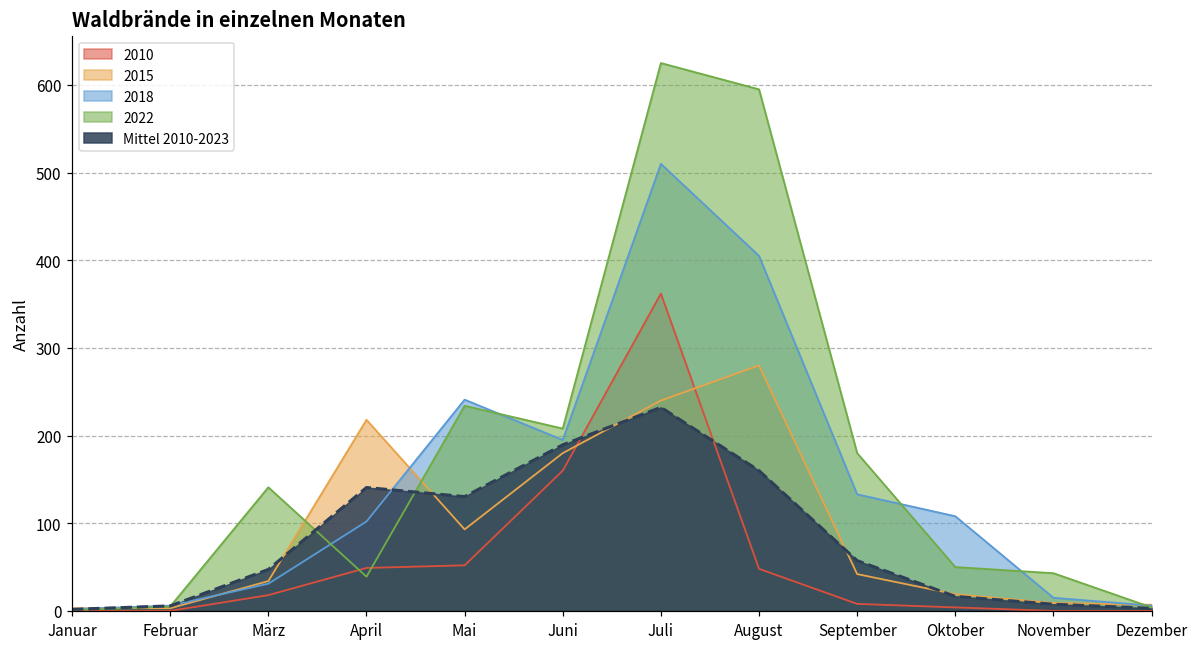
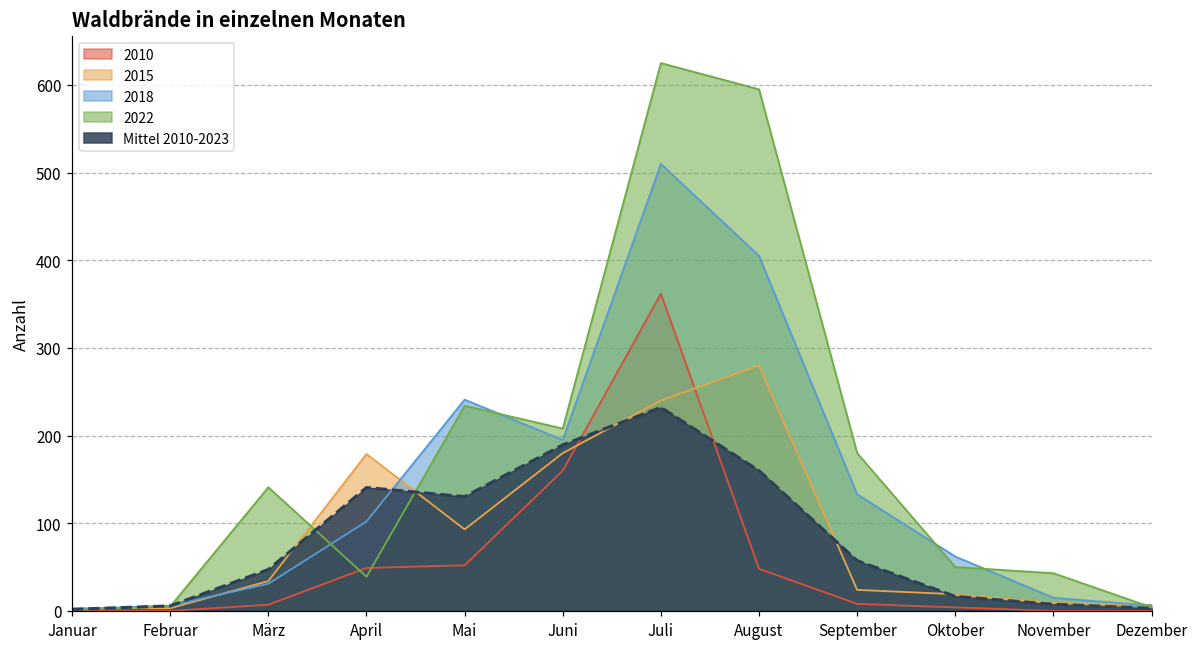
2010, März: 20 -> 10
2015, April: 220 -> 180
2015, September: 40 -> 20
2018, Oktober: 110 -> 60
